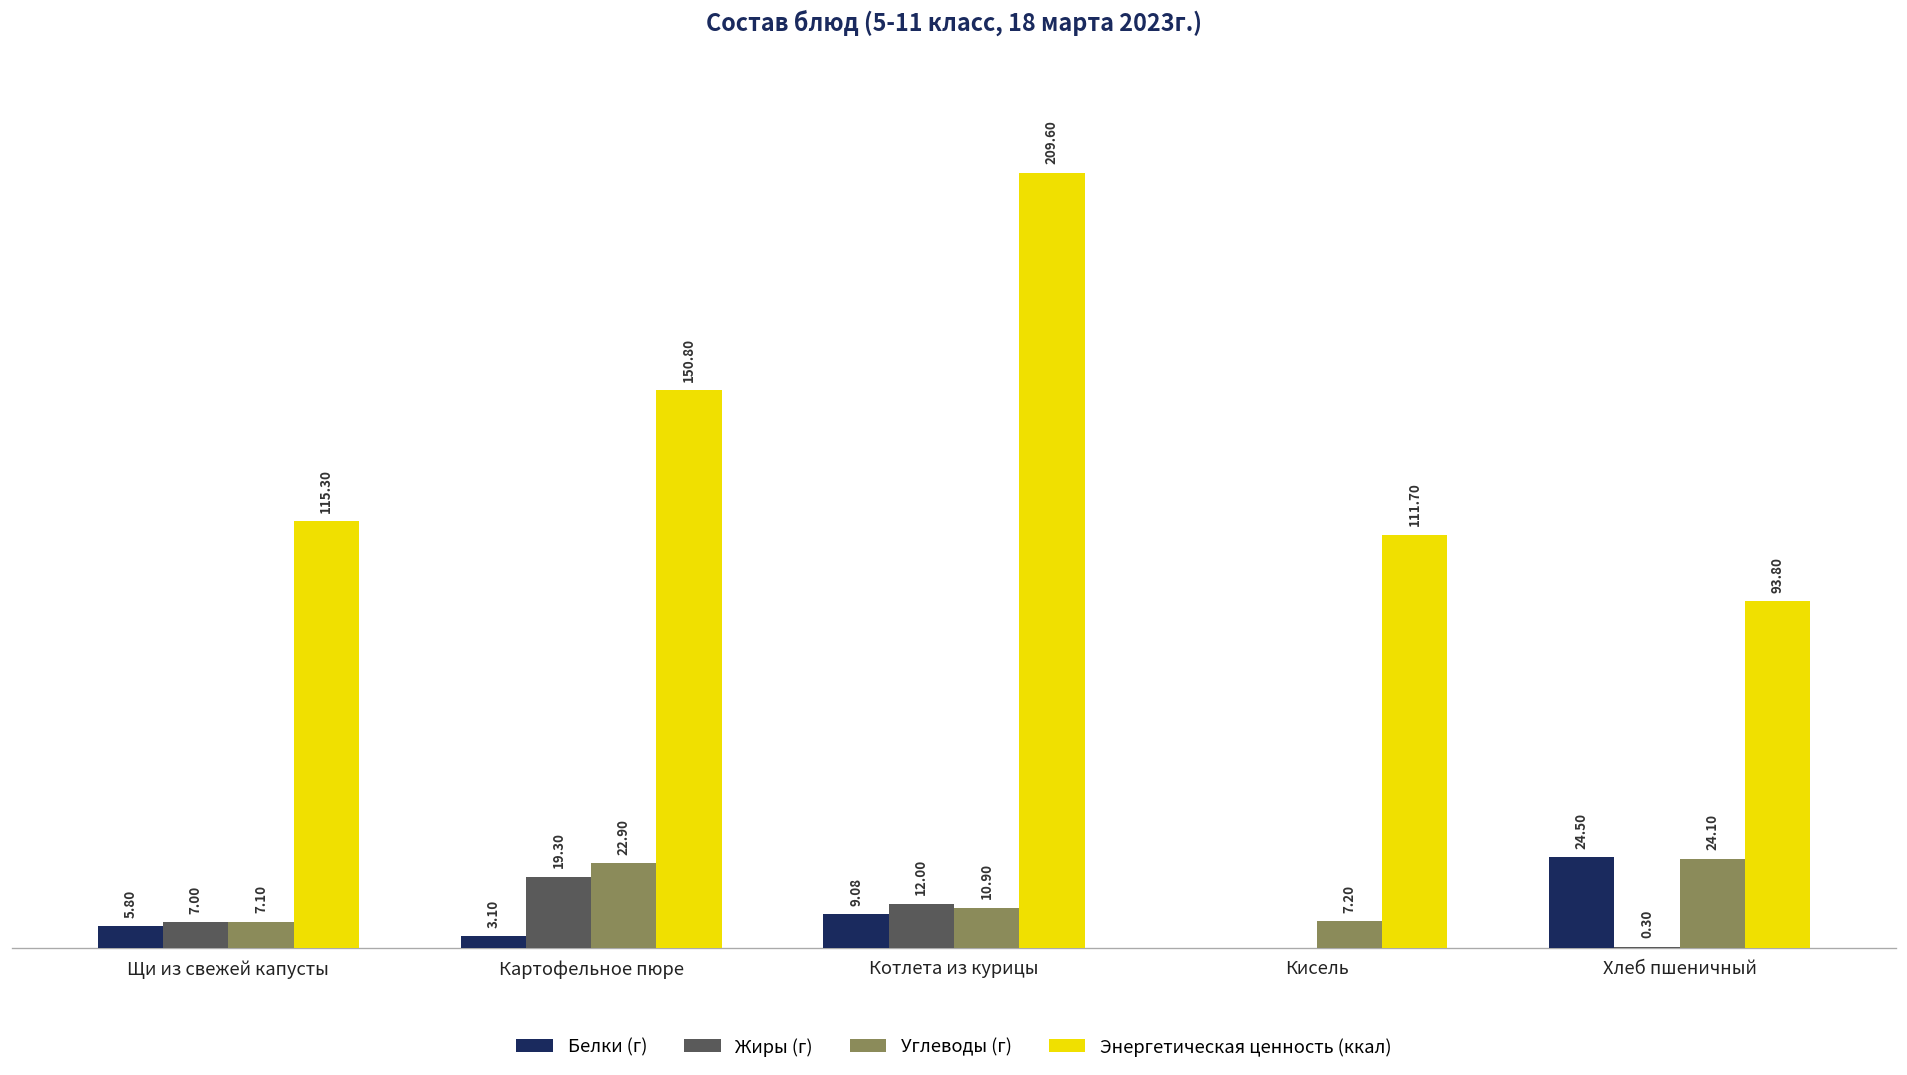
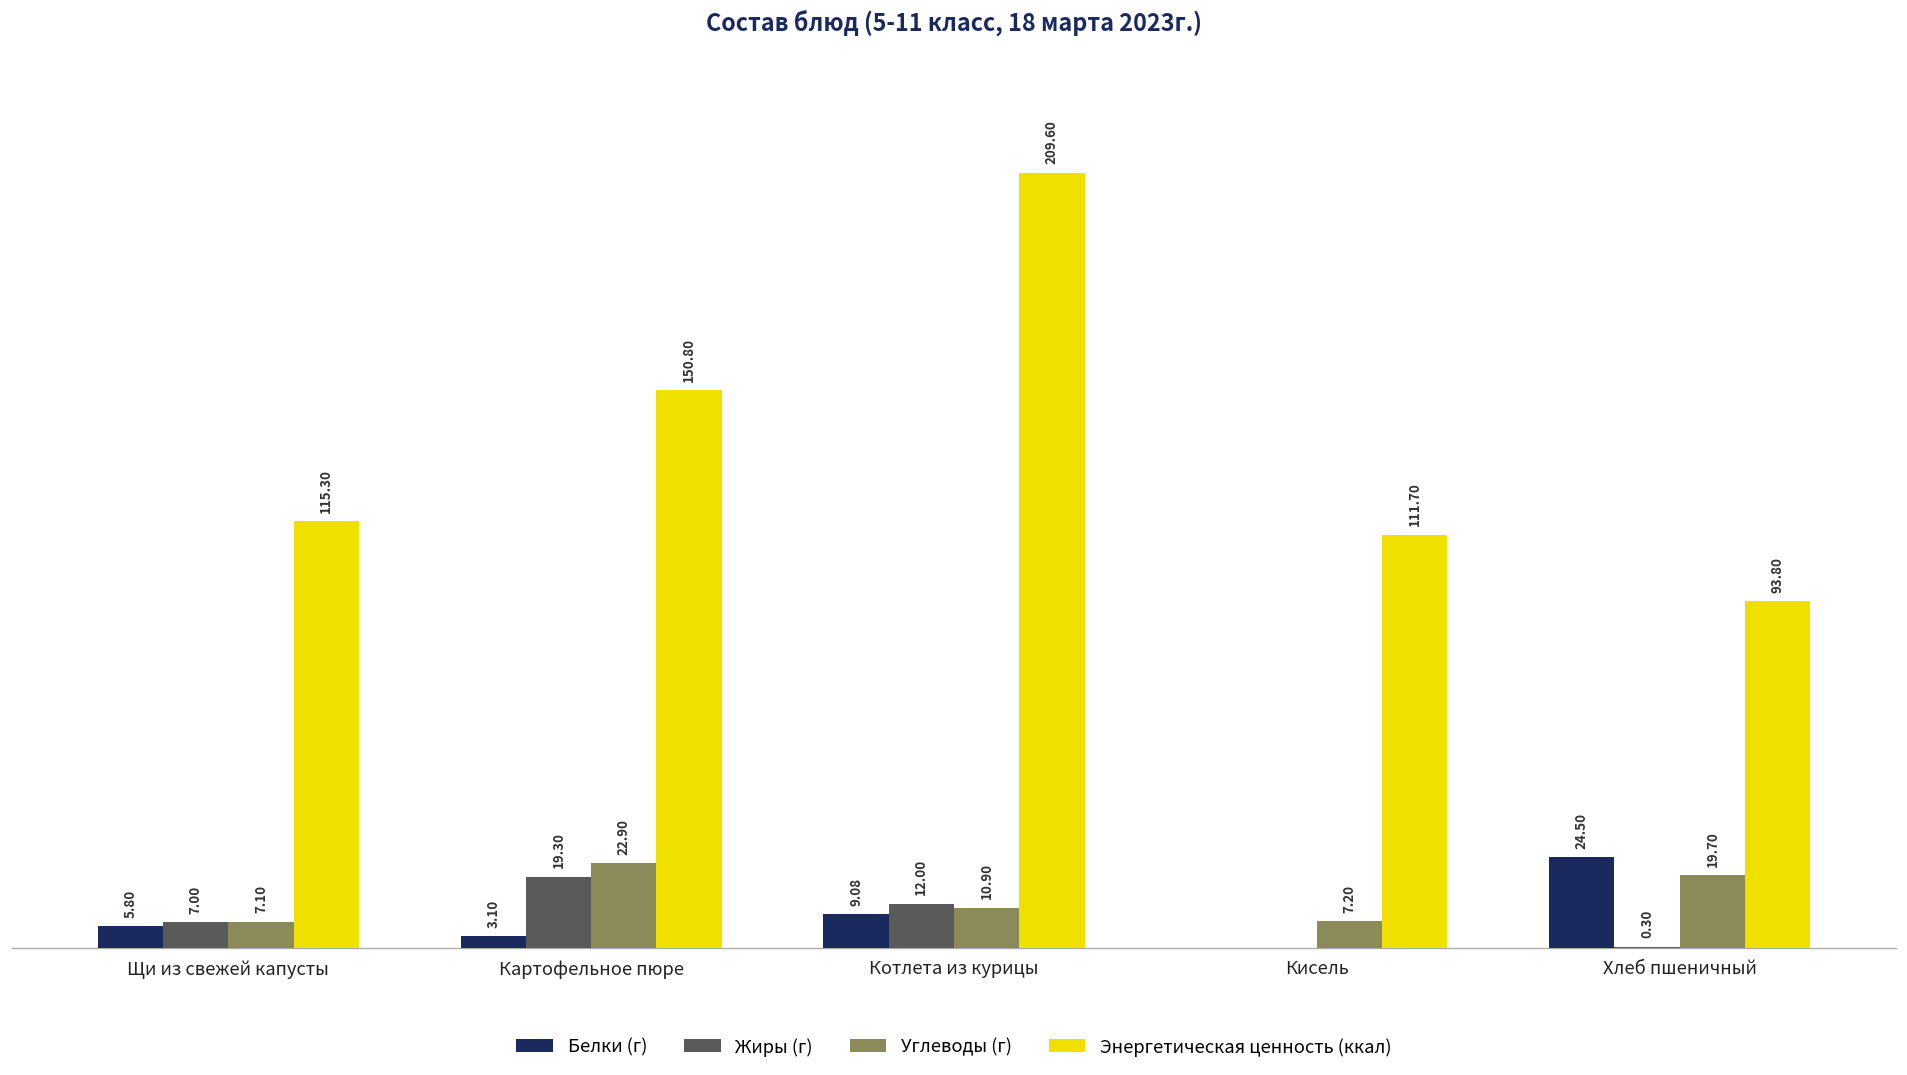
Углеводы (г), Хлеб пшеничный: 24.10 -> 19.70
